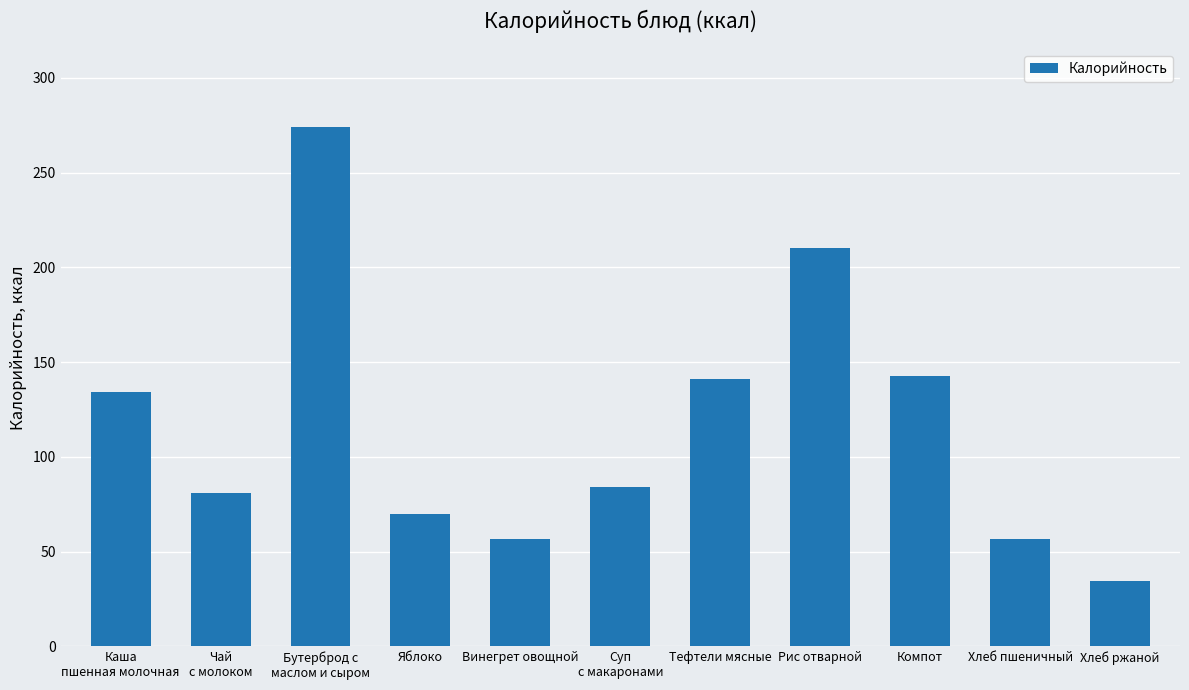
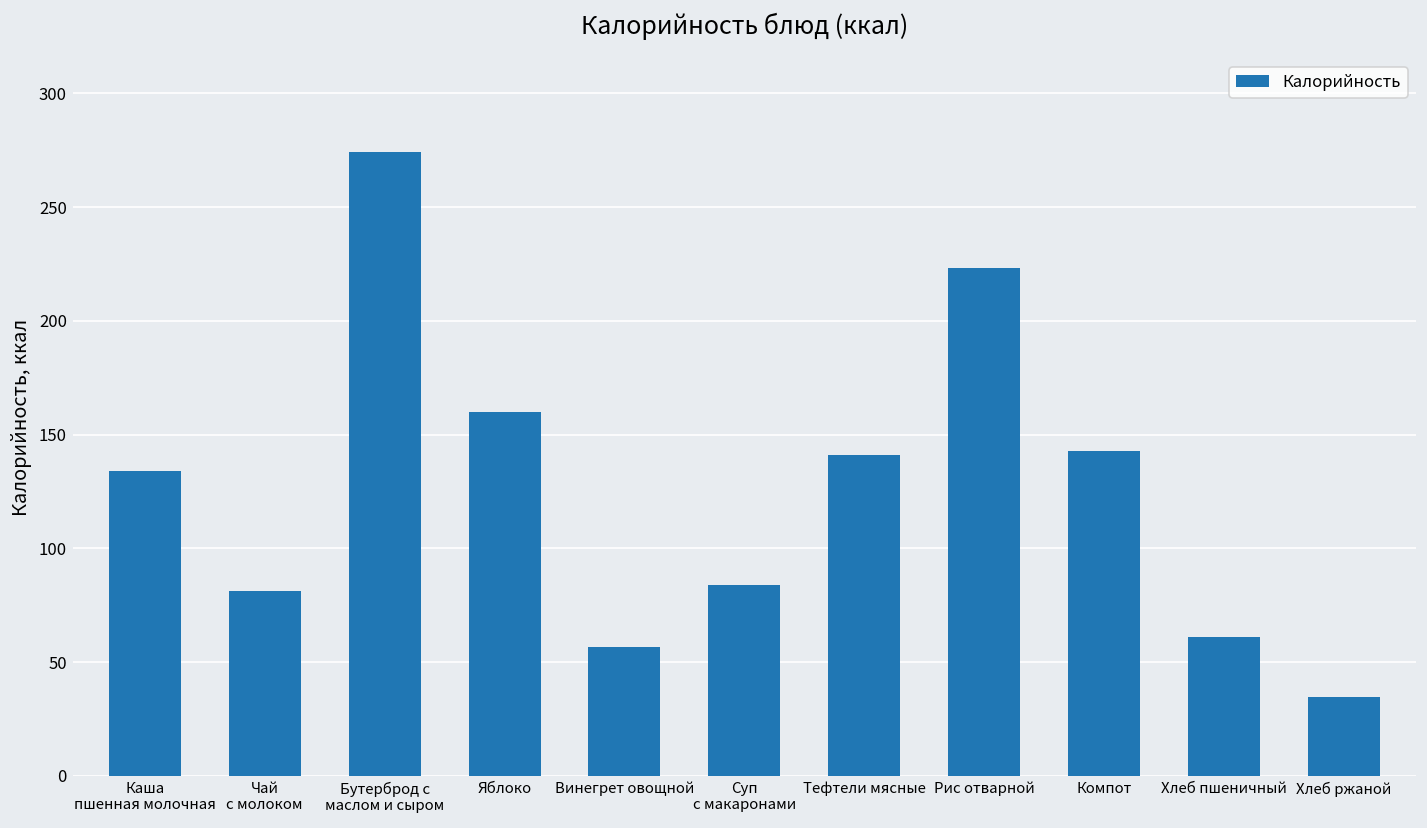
Яблоко: 70 -> 160
Рис отварной: 210 -> 223
Хлеб пшеничный: 57 -> 61
